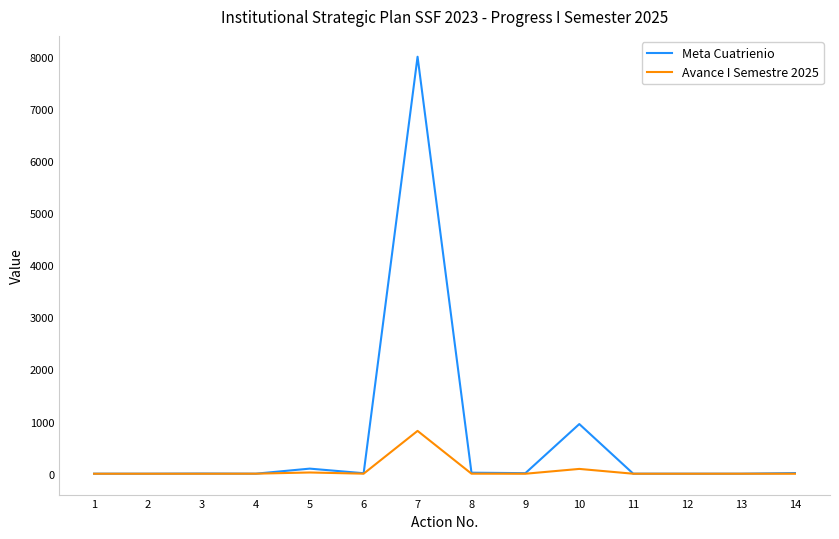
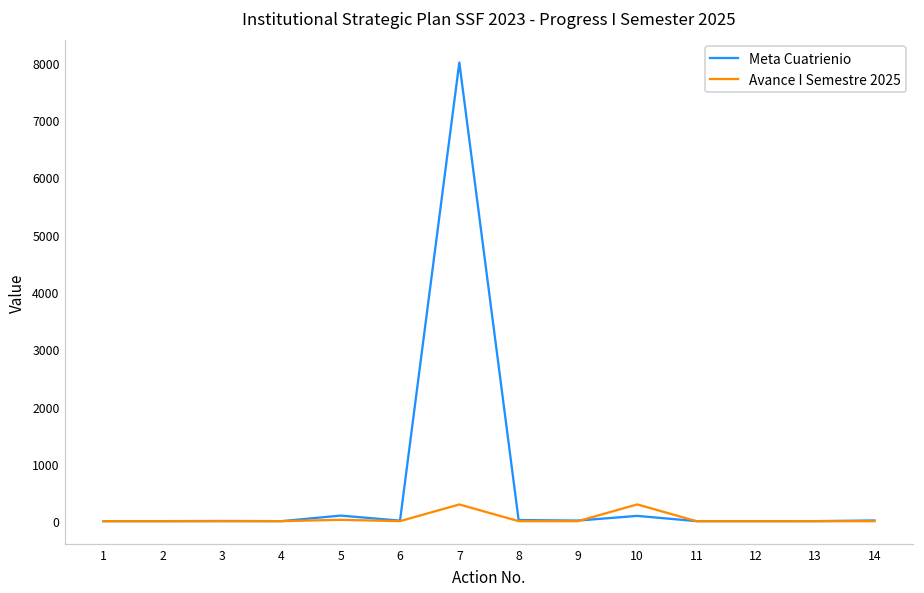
Avance I Semestre 2025, 7: 800 -> 300
Meta Cuatrienio, 10: 1000 -> 100
Avance I Semestre 2025, 10: 100 -> 300
